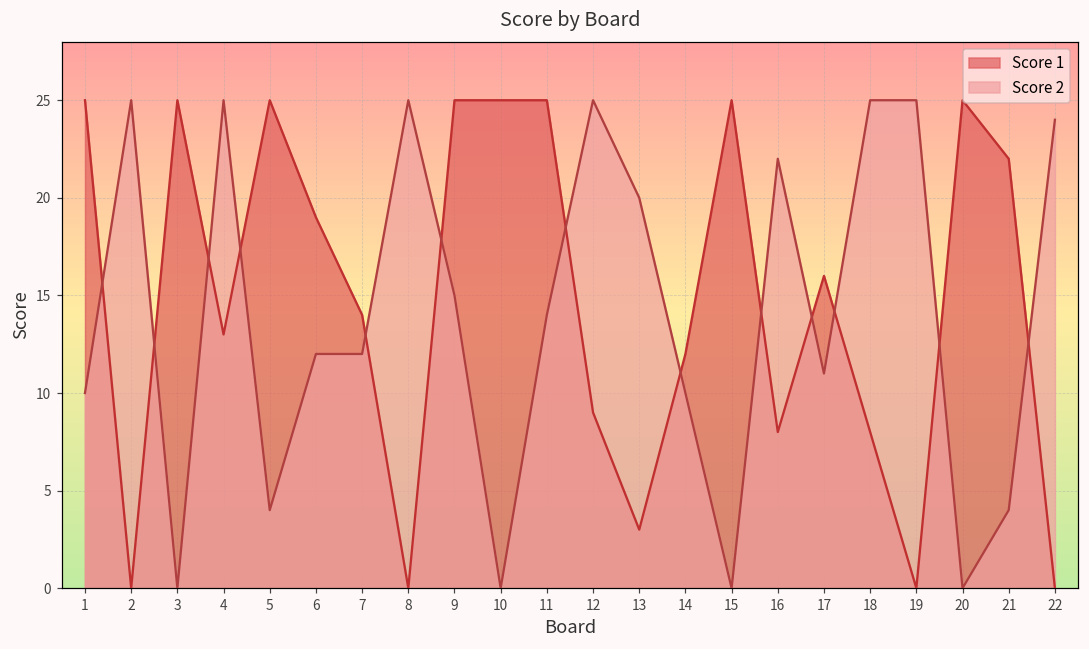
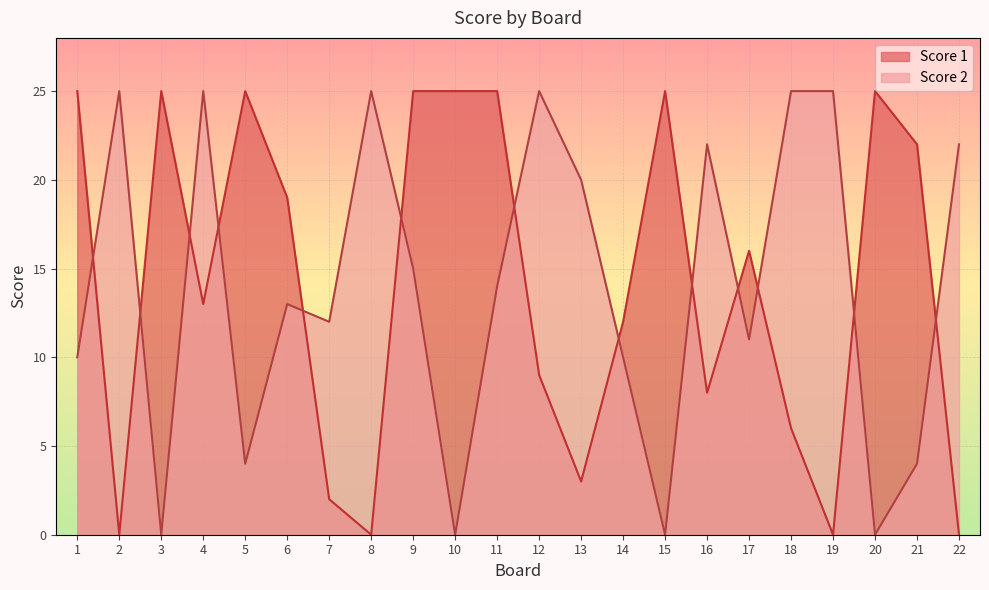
Score 2, 6: 12 -> 13
Score 1, 7: 14 -> 2
Score 1, 18: 8 -> 6
Score 2, 22: 24 -> 22
